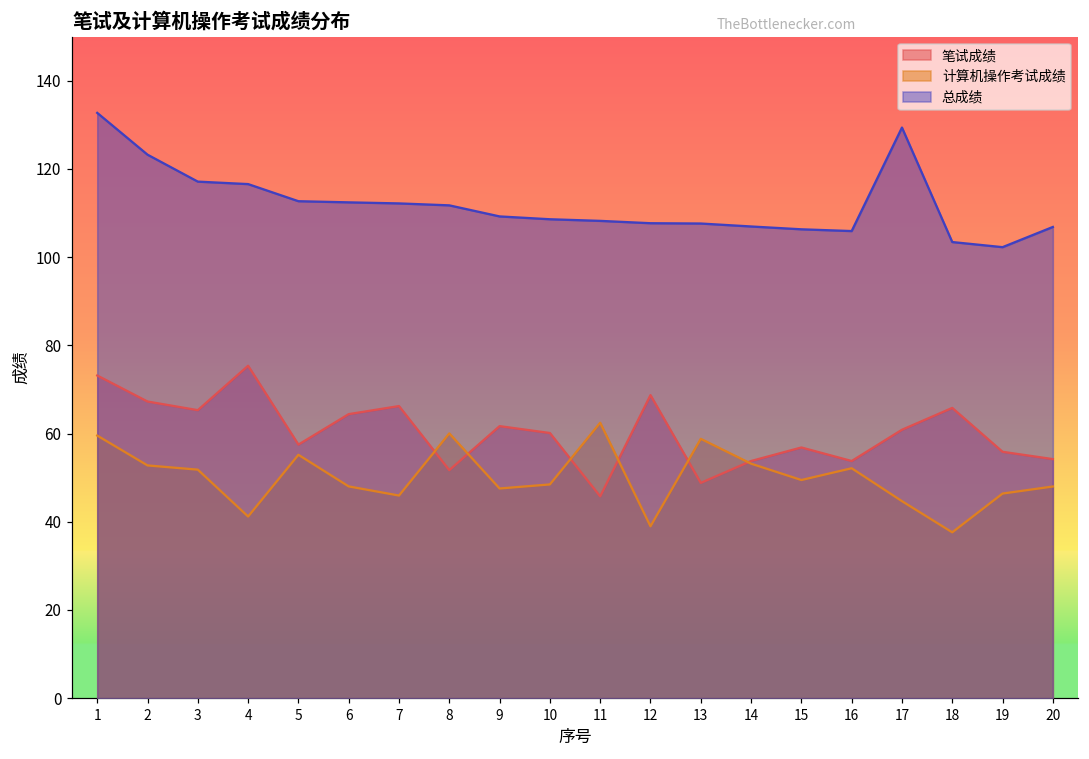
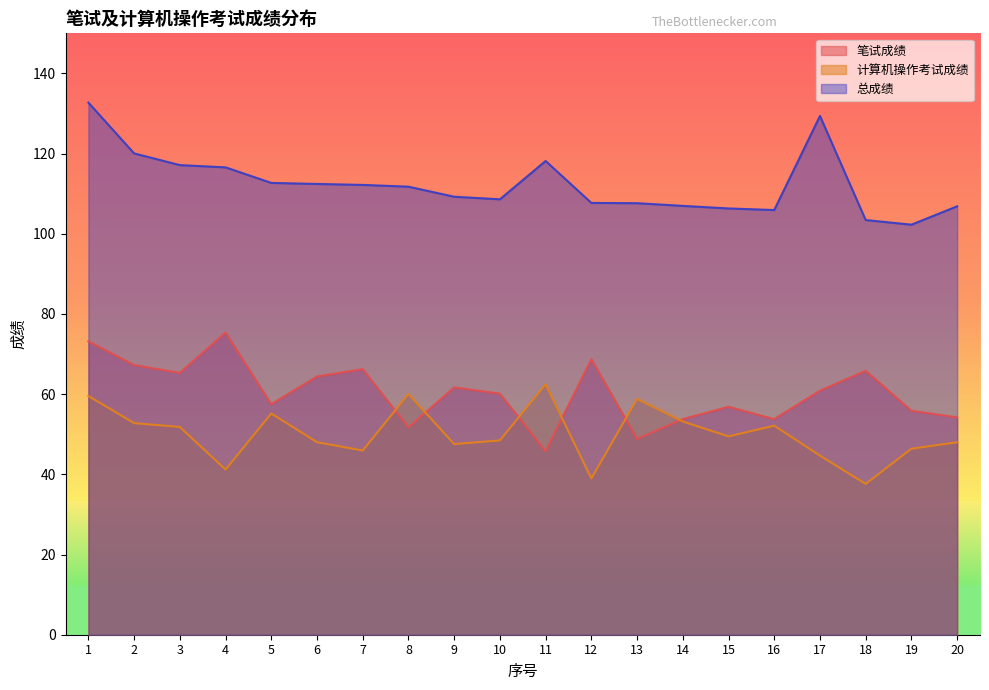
总成绩, 2: 123 -> 120
总成绩, 11: 108 -> 118
